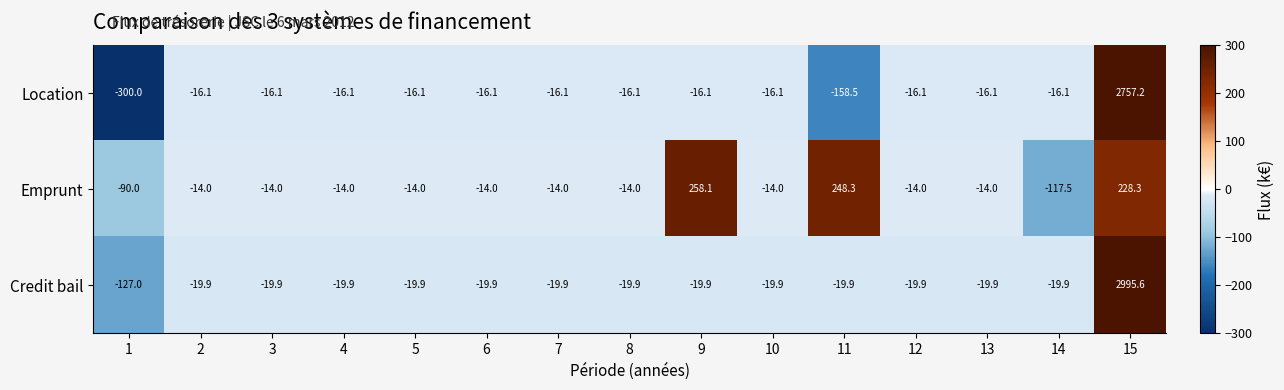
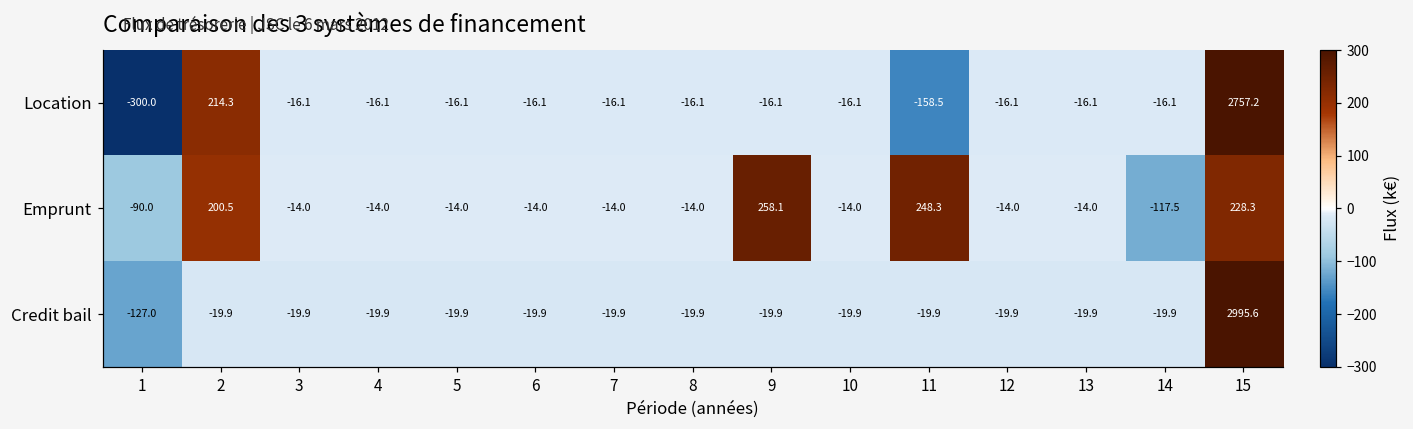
Location, 2: -16.1 -> 214.3
Emprunt, 2: -14.0 -> 200.5
